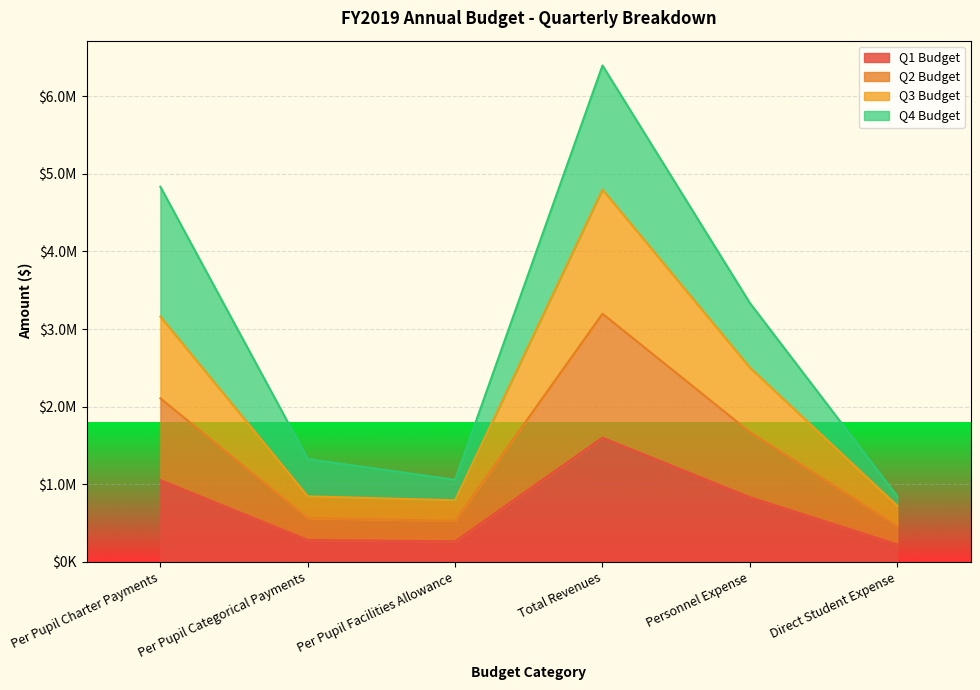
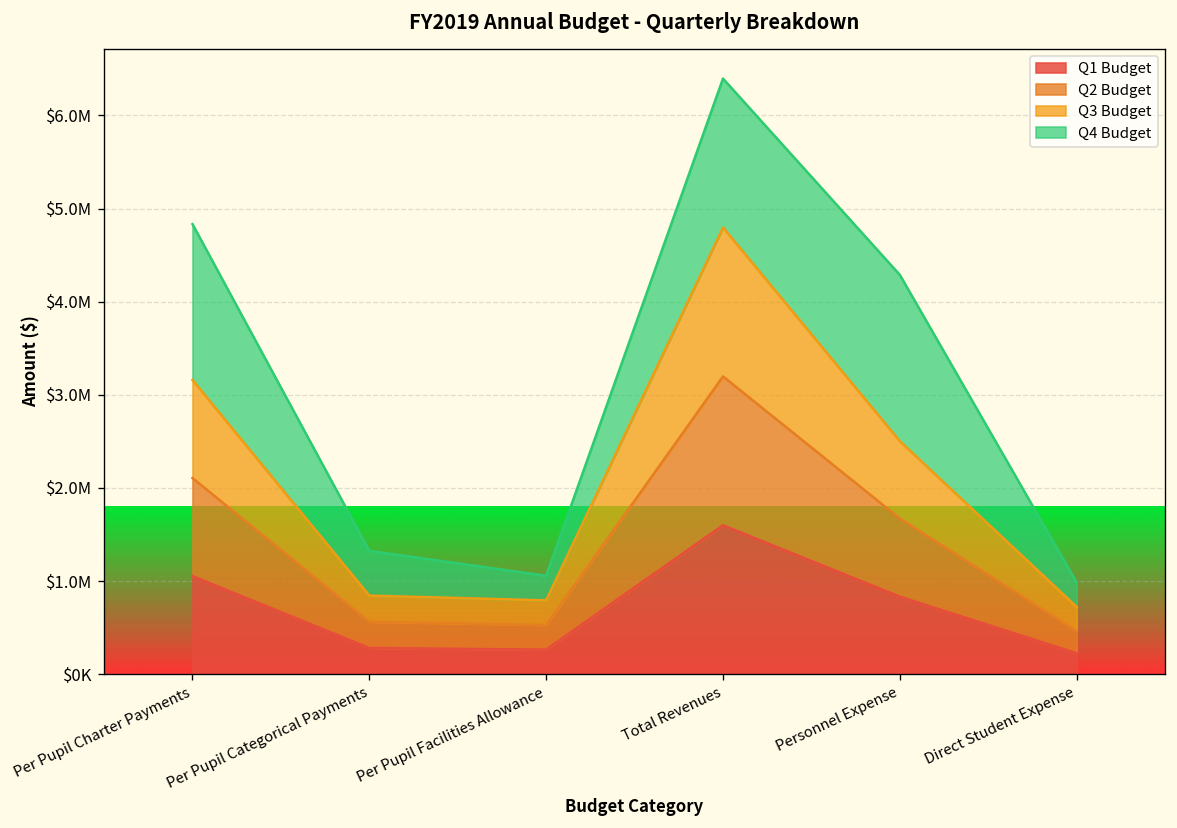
Q4 Budget, Personnel Expense: $800000 -> $1800000
Q4 Budget, Direct Student Expense: $100000 -> $300000
